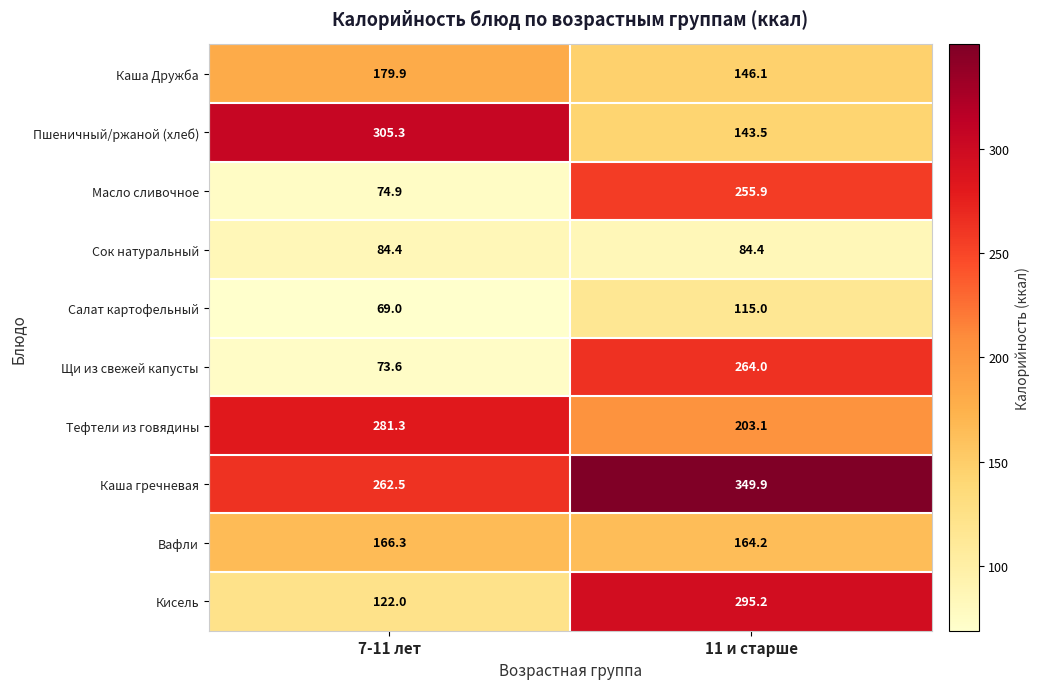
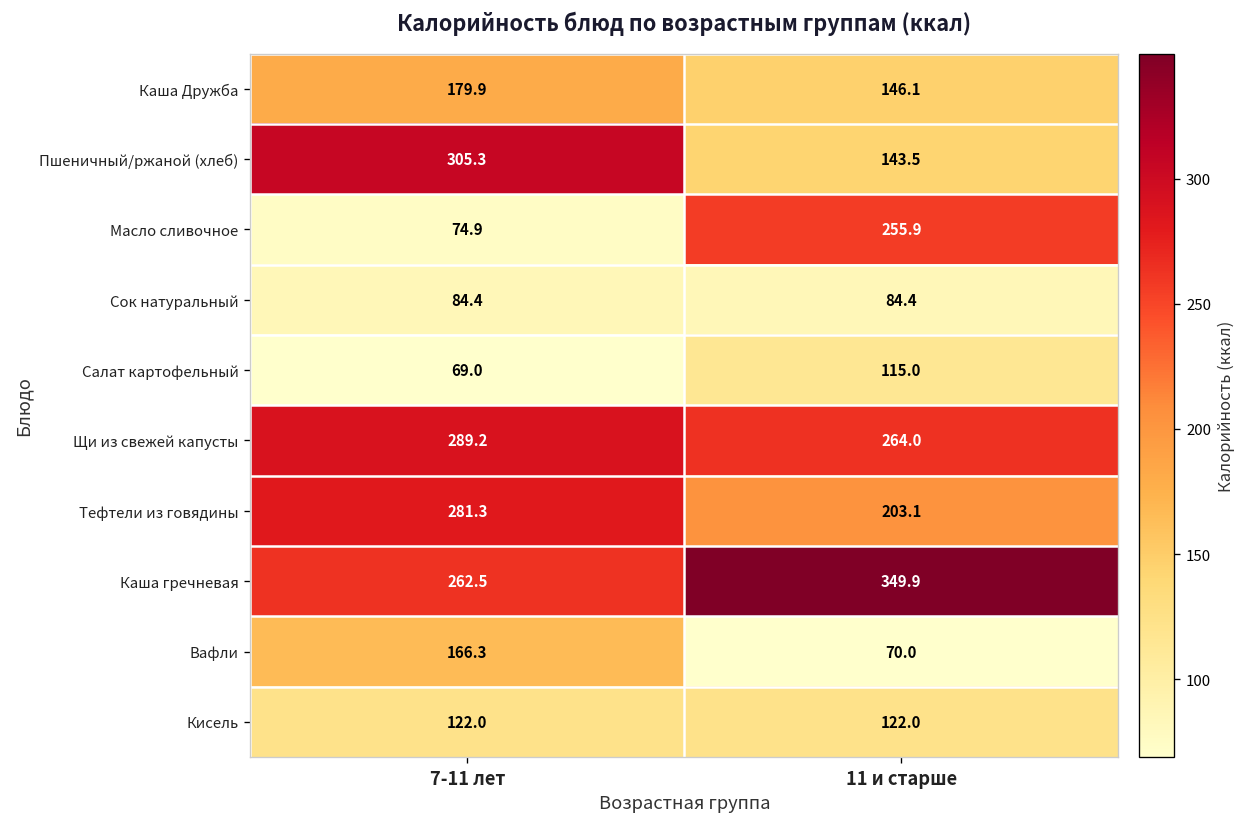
Щи из свежей капусты, 7-11 лет: 73.6 -> 289.2
Вафли, 11 и старше: 164.2 -> 70.0
Кисель, 11 и старше: 295.2 -> 122.0
